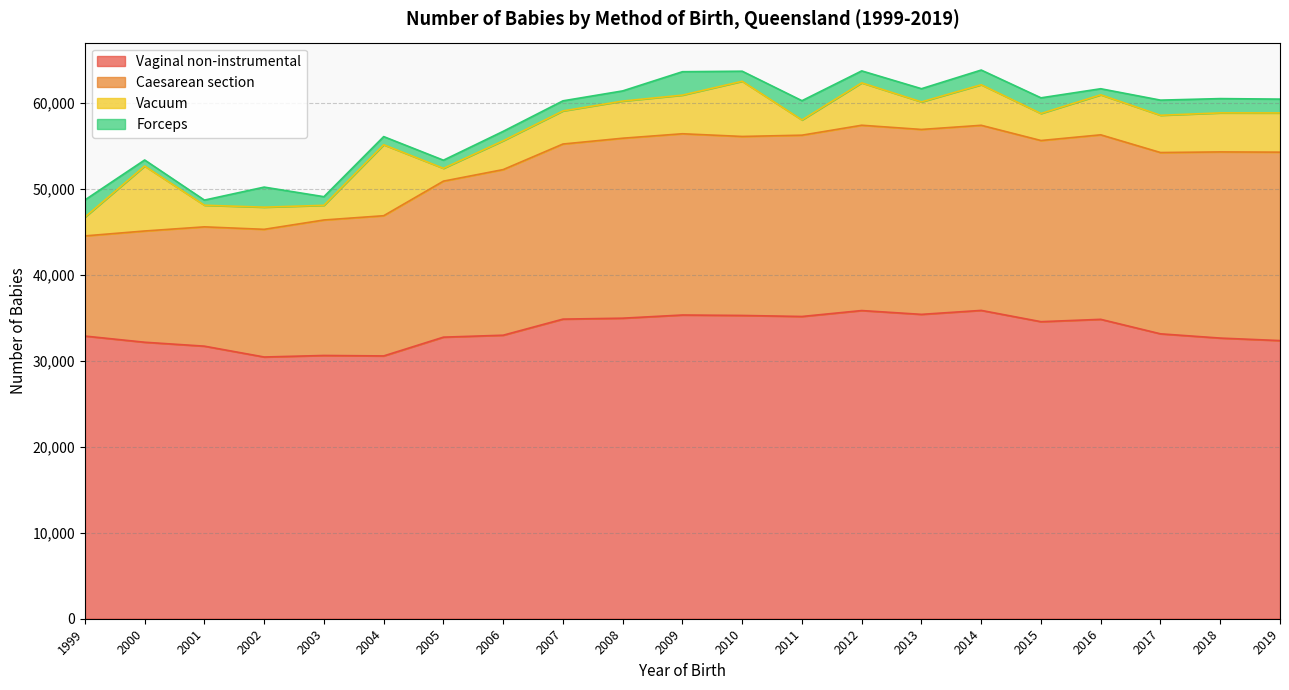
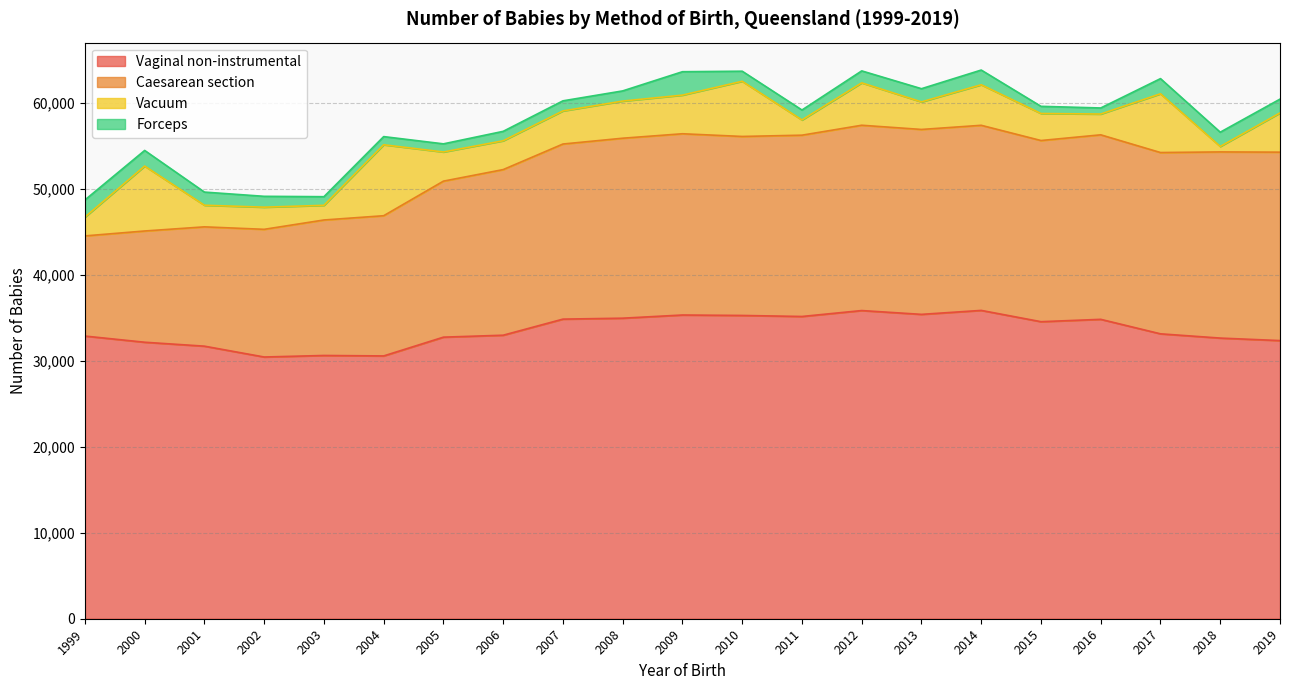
Forceps, 2000: 1,000 -> 2,000
Forceps, 2001: 1,000 -> 2,000
Forceps, 2002: 2,000 -> 1,000
Vacuum, 2005: 1,000 -> 3,000
Forceps, 2011: 2,000 -> 1,000
Forceps, 2015: 2,000 -> 1,000
Vacuum, 2016: 5,000 -> 2,000
Vacuum, 2017: 4,000 -> 7,000
Vacuum, 2018: 5,000 -> 1,000
